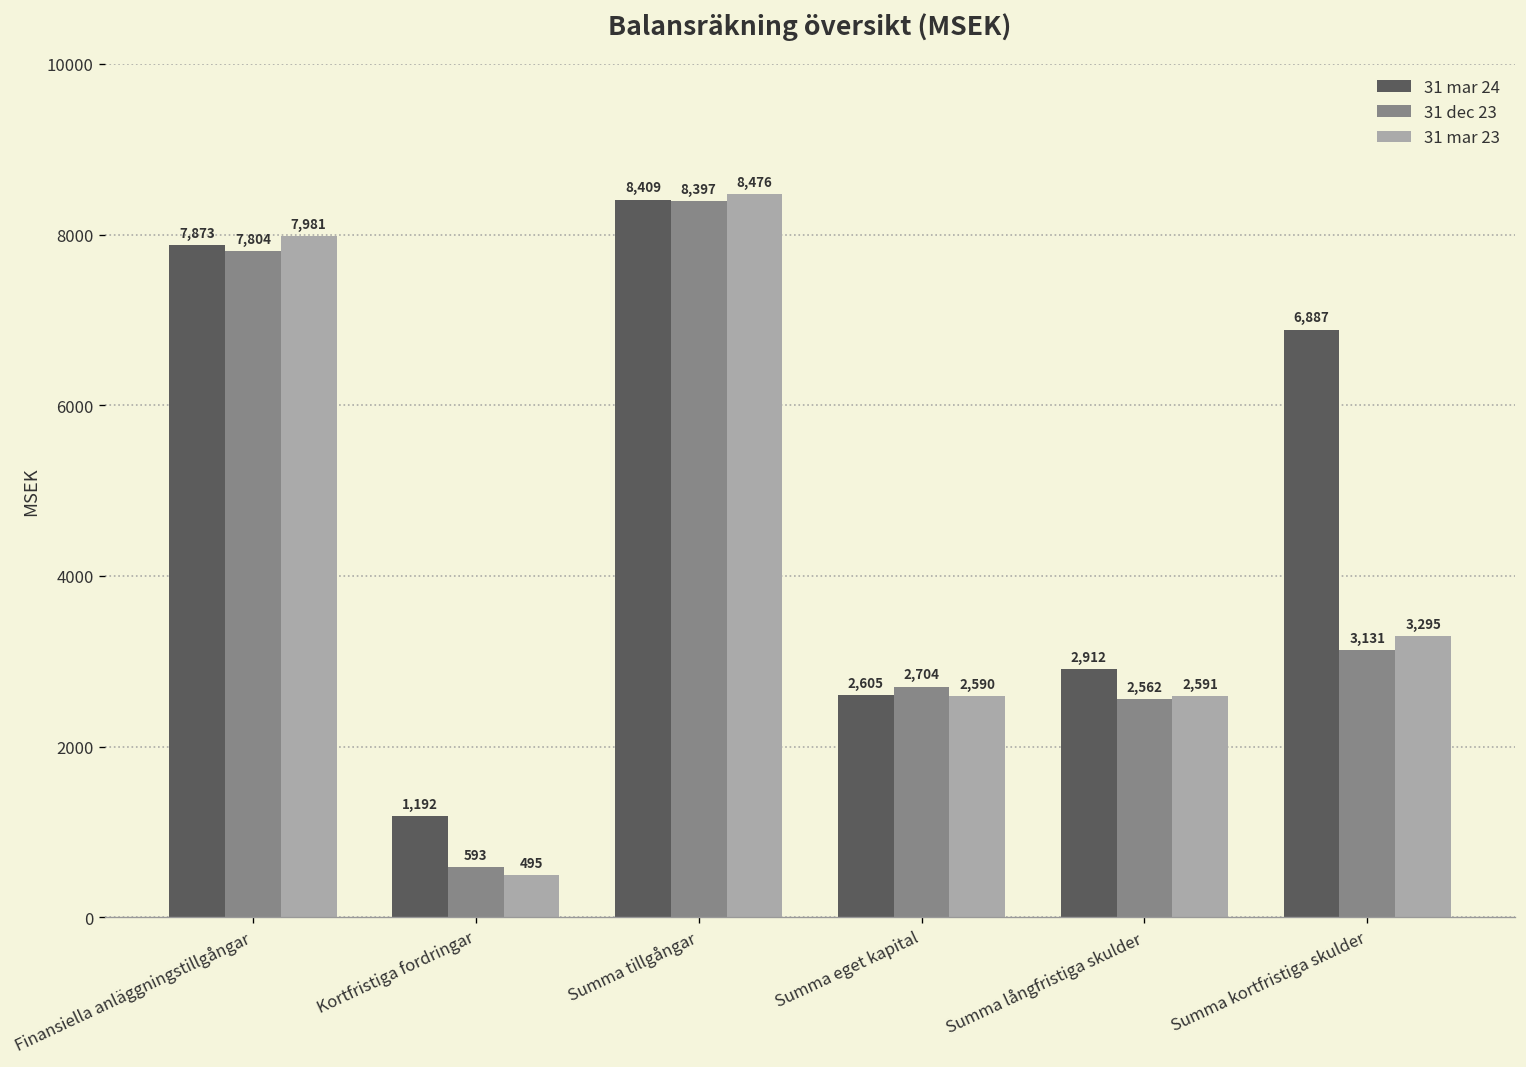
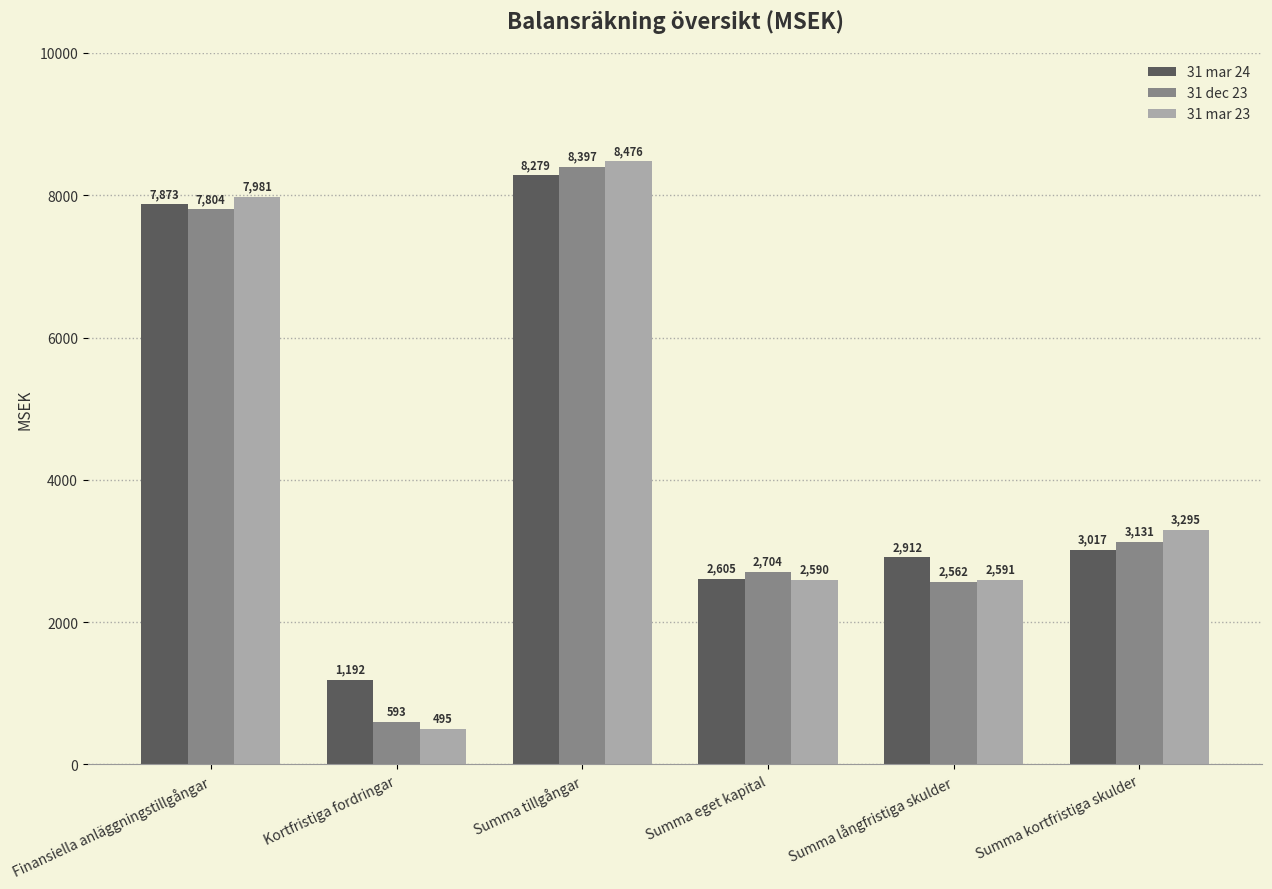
31 mar 24, Summa tillgångar: 8,409 -> 8,279
31 mar 24, Summa kortfristiga skulder: 6,887 -> 3,017
